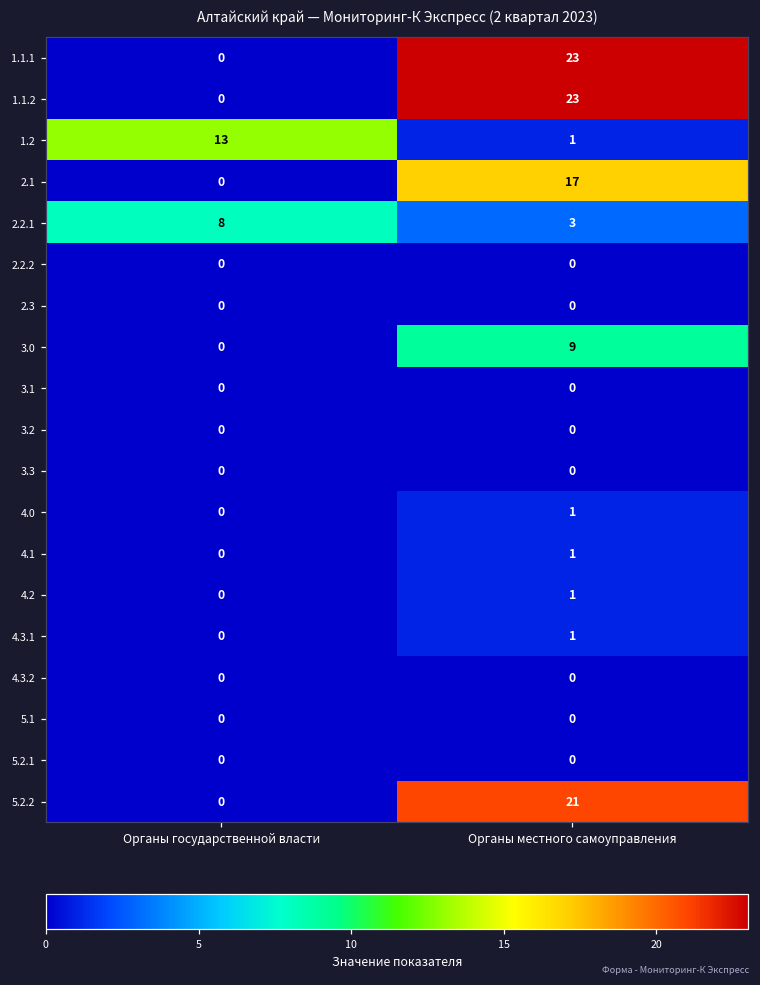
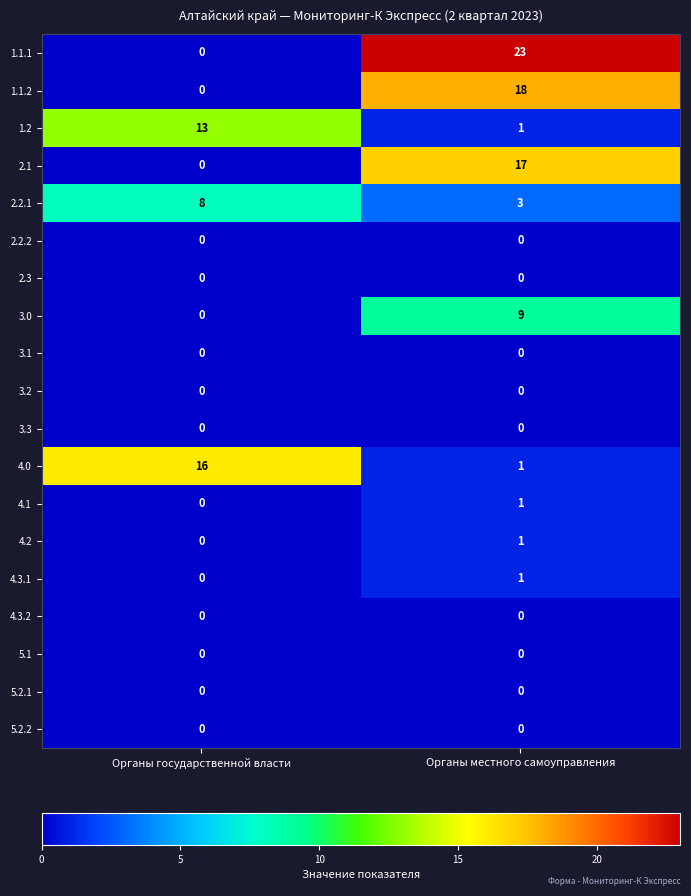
1.1.2, Органы местного самоуправления: 23 -> 18
4.0, Органы государственной власти: 0 -> 16
5.2.2, Органы местного самоуправления: 21 -> 0
